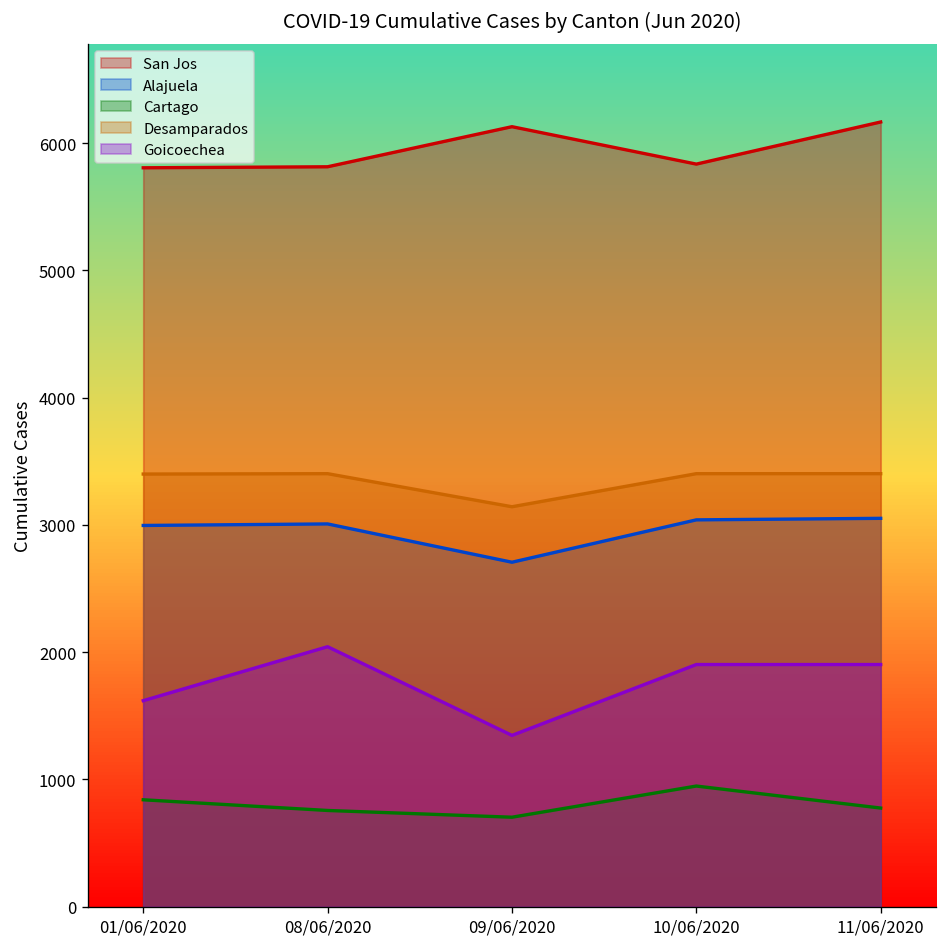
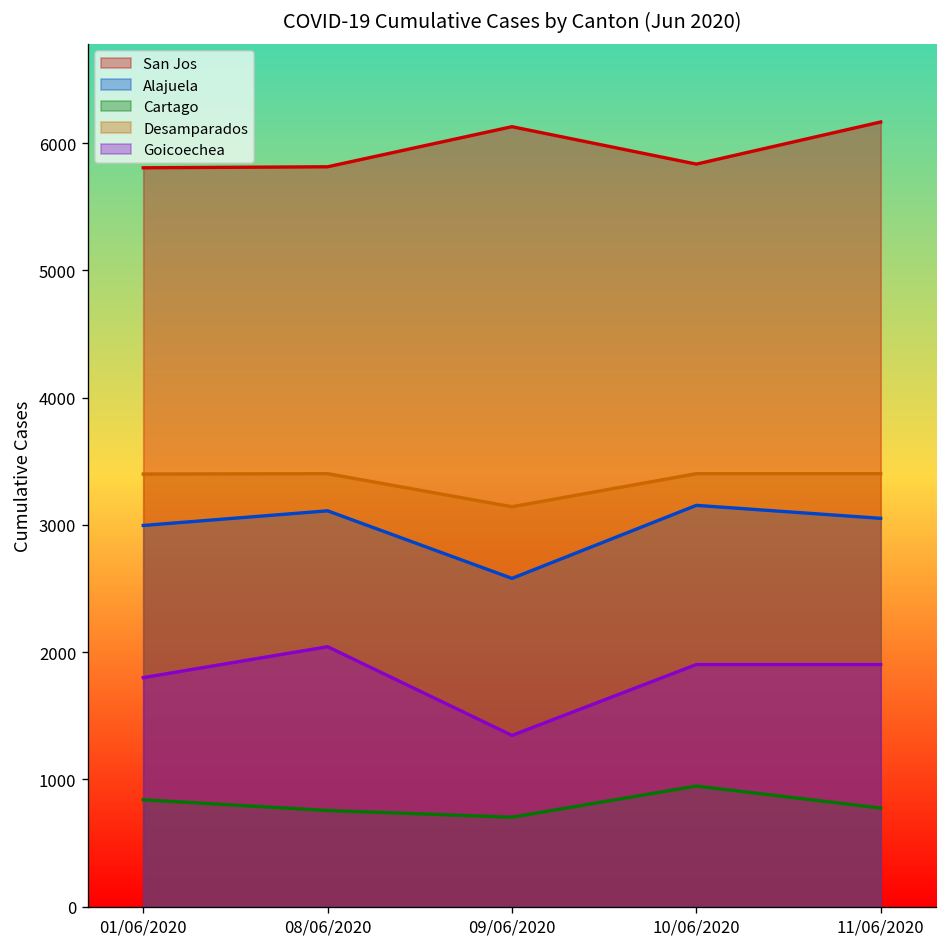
Goicoechea, 01/06/2020: 1620 -> 1800
Alajuela, 08/06/2020: 3010 -> 3110
Alajuela, 09/06/2020: 2710 -> 2580
Alajuela, 10/06/2020: 3040 -> 3150
